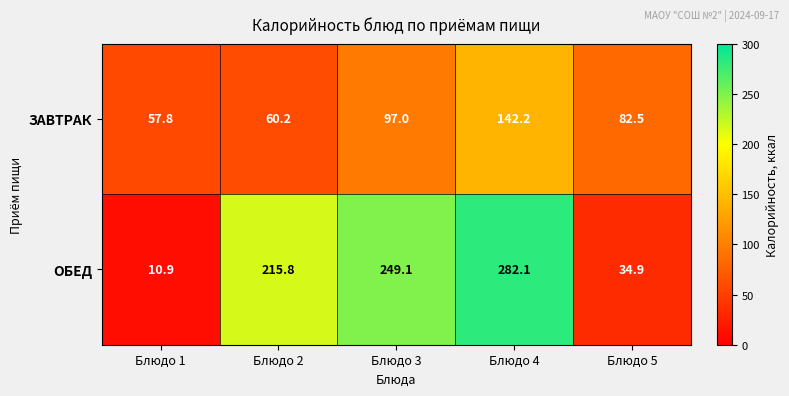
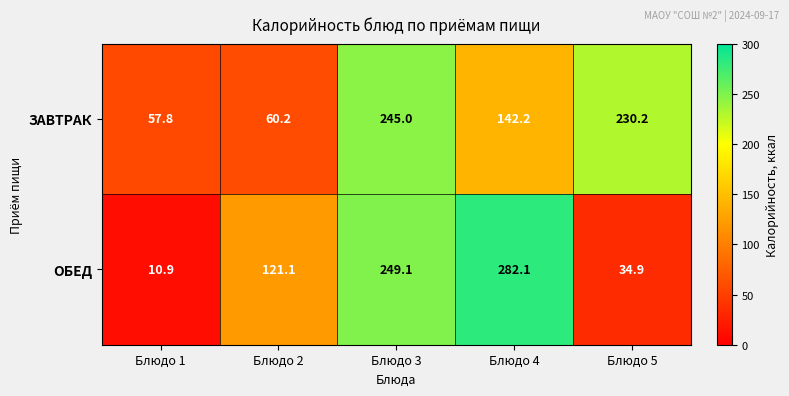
ЗАВТРАК, Блюдо 3: 97.0 -> 245.0
ЗАВТРАК, Блюдо 5: 82.5 -> 230.2
ОБЕД, Блюдо 2: 215.8 -> 121.1
